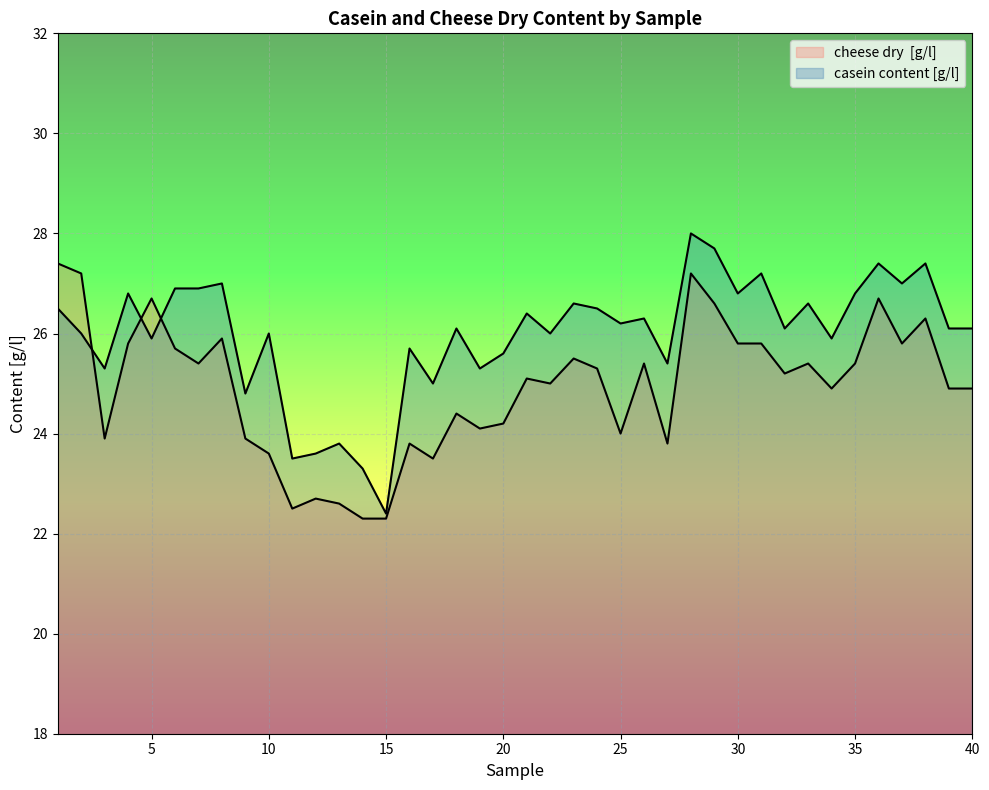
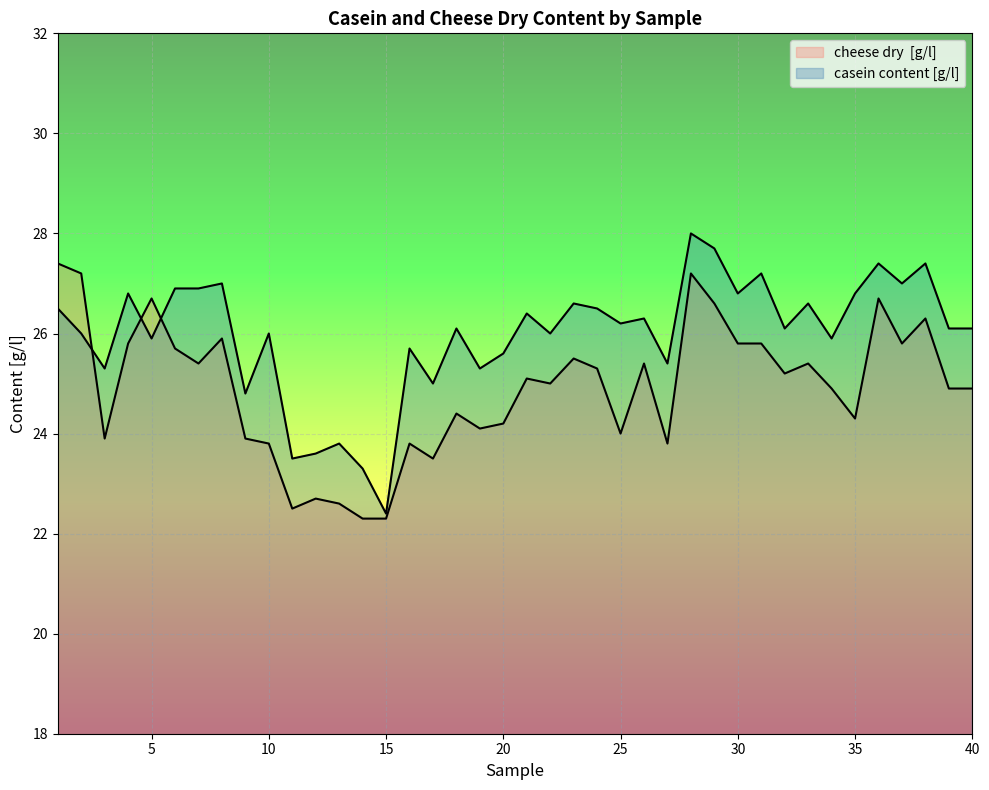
cheese dry [g/l], 10: 23.6 -> 23.8
cheese dry [g/l], 35: 25.4 -> 24.3
